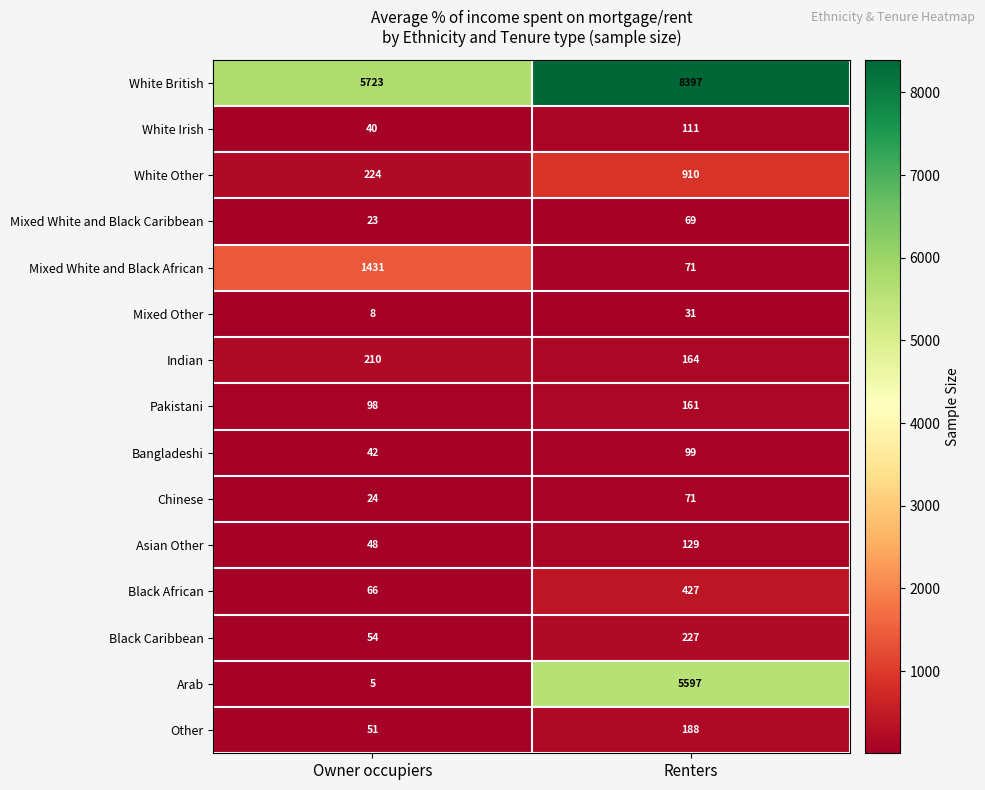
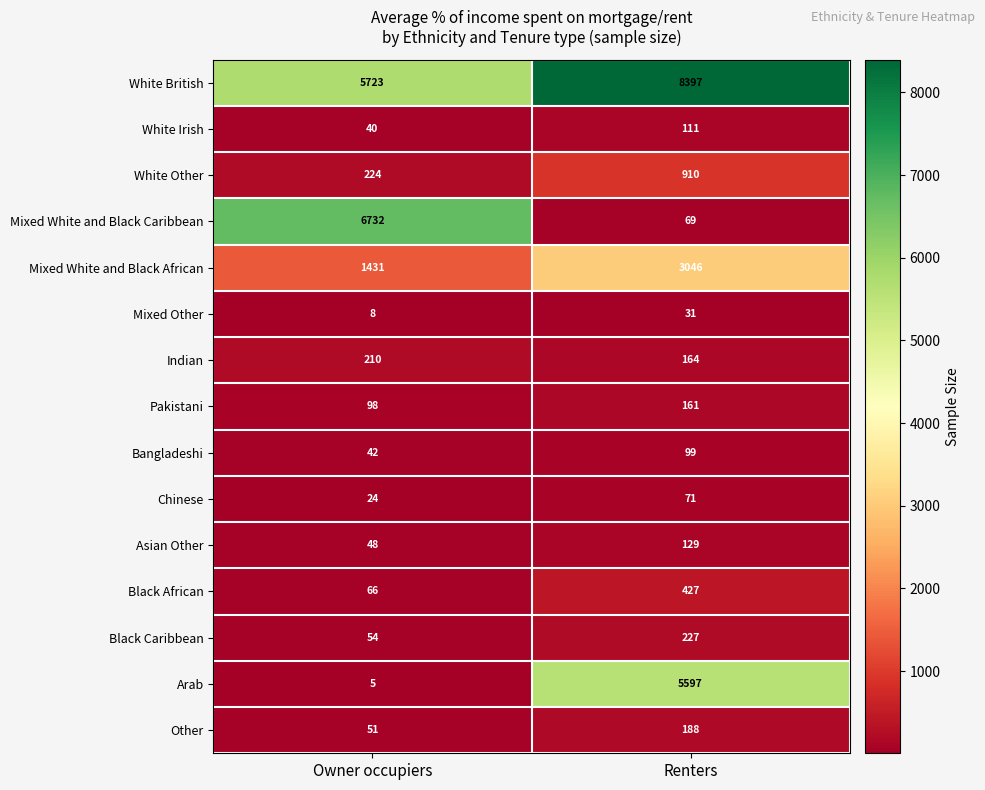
Mixed White and Black Caribbean, Owner occupiers: 23 -> 6732
Mixed White and Black African, Renters: 71 -> 3046
